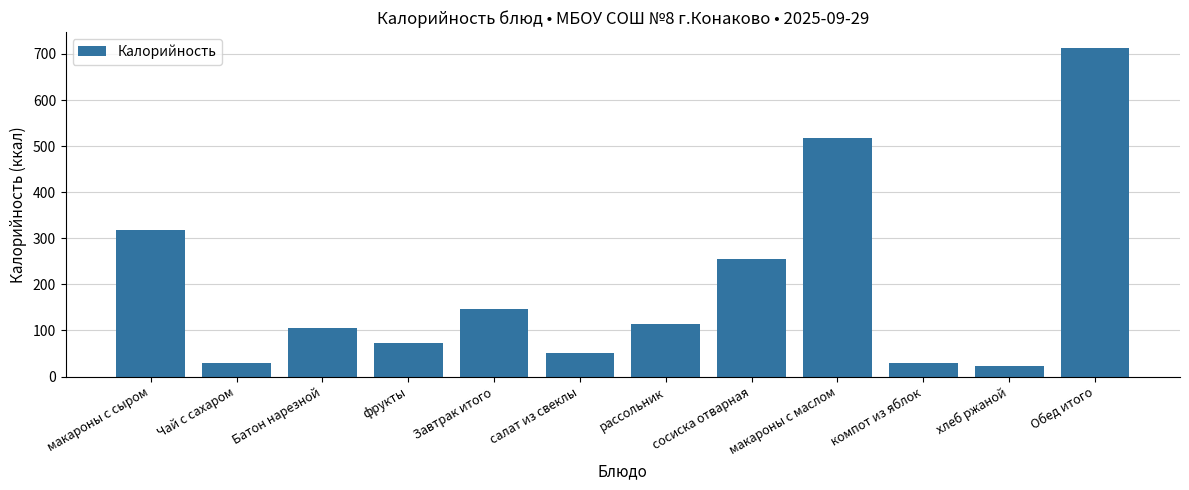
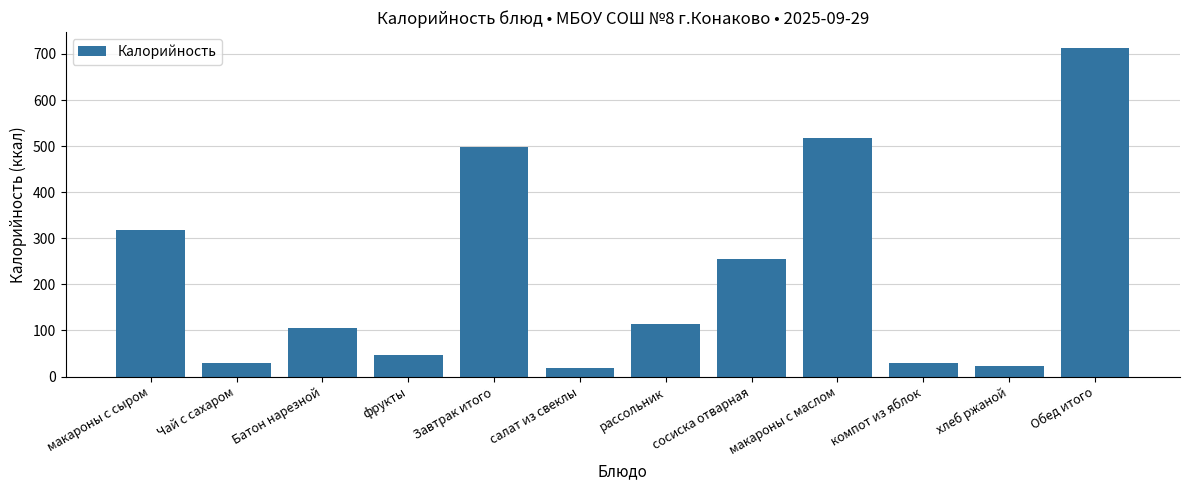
фрукты: 70 -> 50
Завтрак итого: 150 -> 500
салат из свеклы: 50 -> 20
